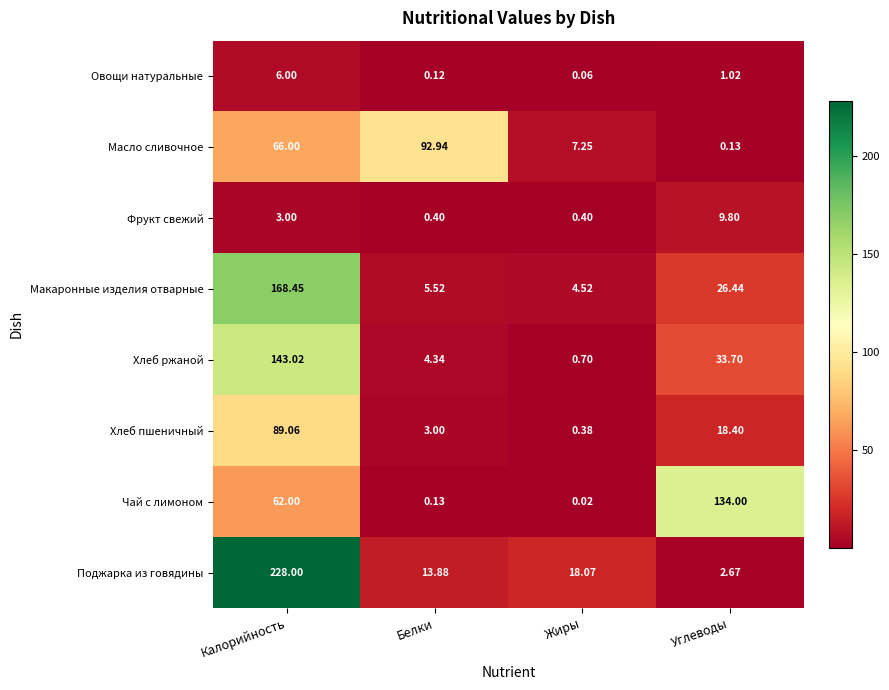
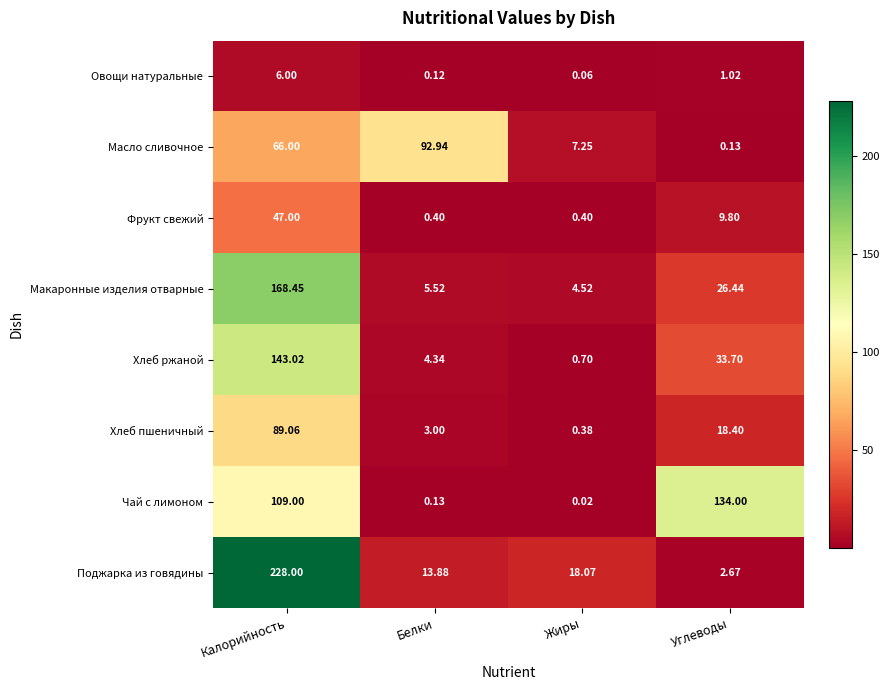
Фрукт свежий, Калорийность: 3.00 -> 47.00
Чай с лимоном, Калорийность: 62.00 -> 109.00
